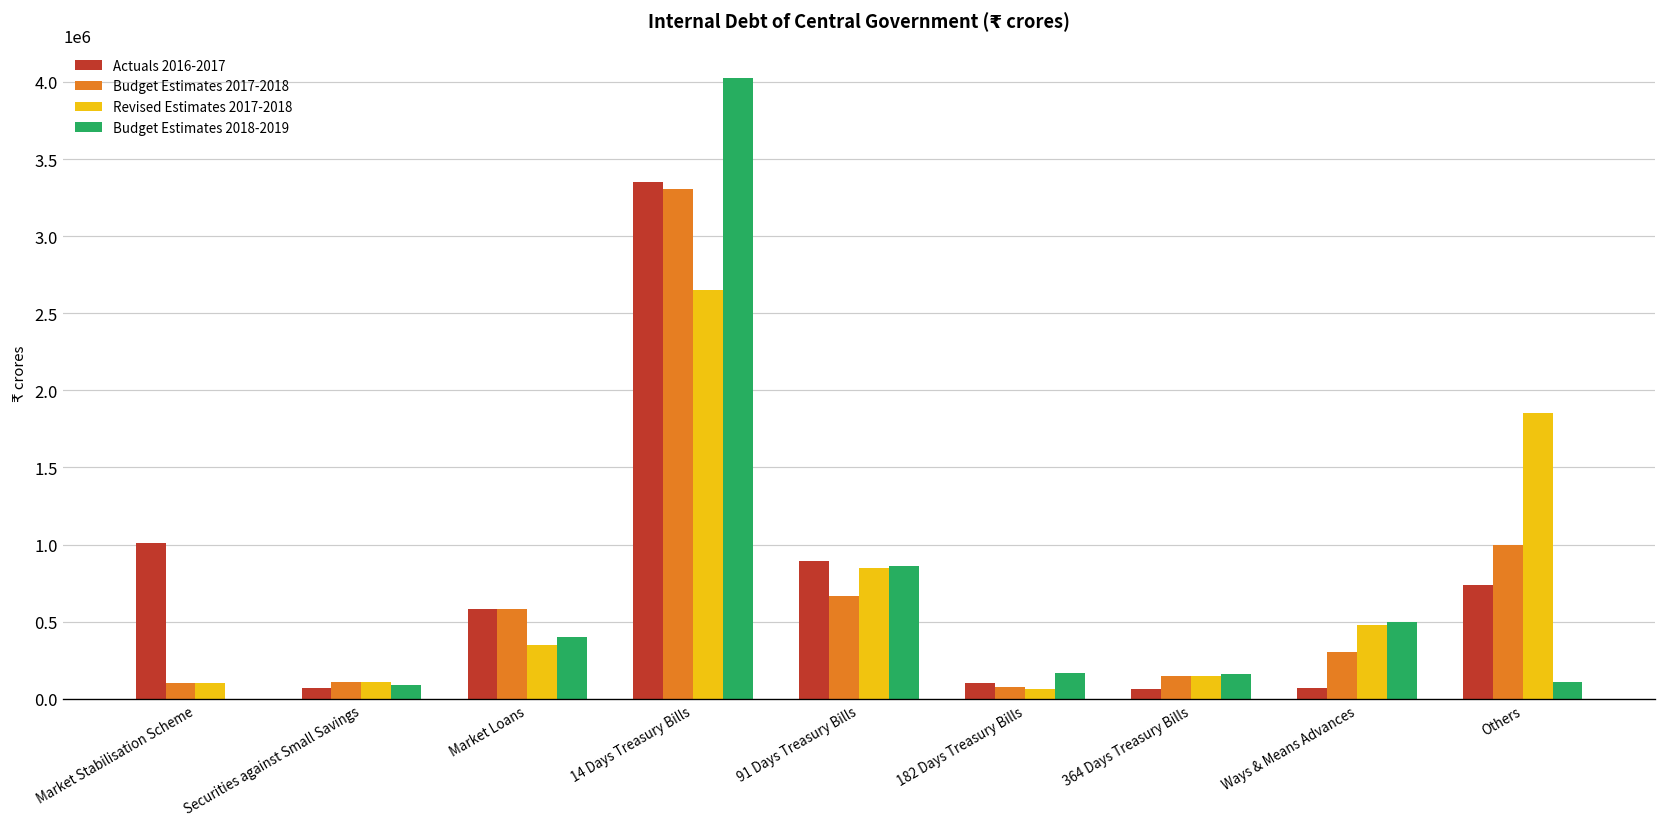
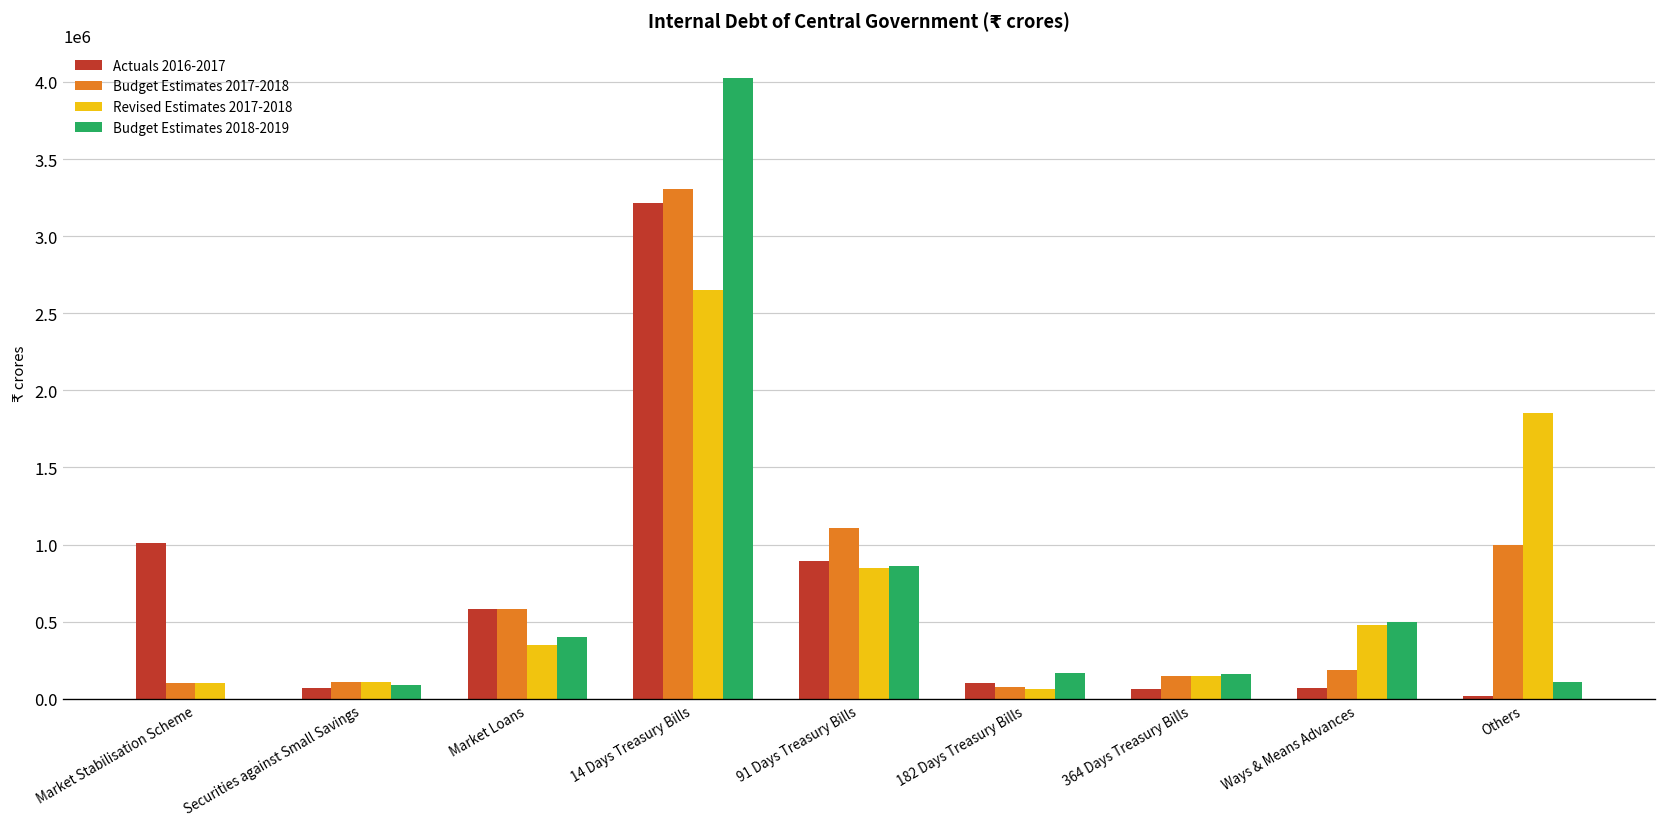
Actuals 2016-2017, 14 Days Treasury Bills: 3350000 -> 3220000
Budget Estimates 2017-2018, 91 Days Treasury Bills: 670000 -> 1110000
Budget Estimates 2017-2018, Ways & Means Advances: 300000 -> 180000
Actuals 2016-2017, Others: 730000 -> 20000
